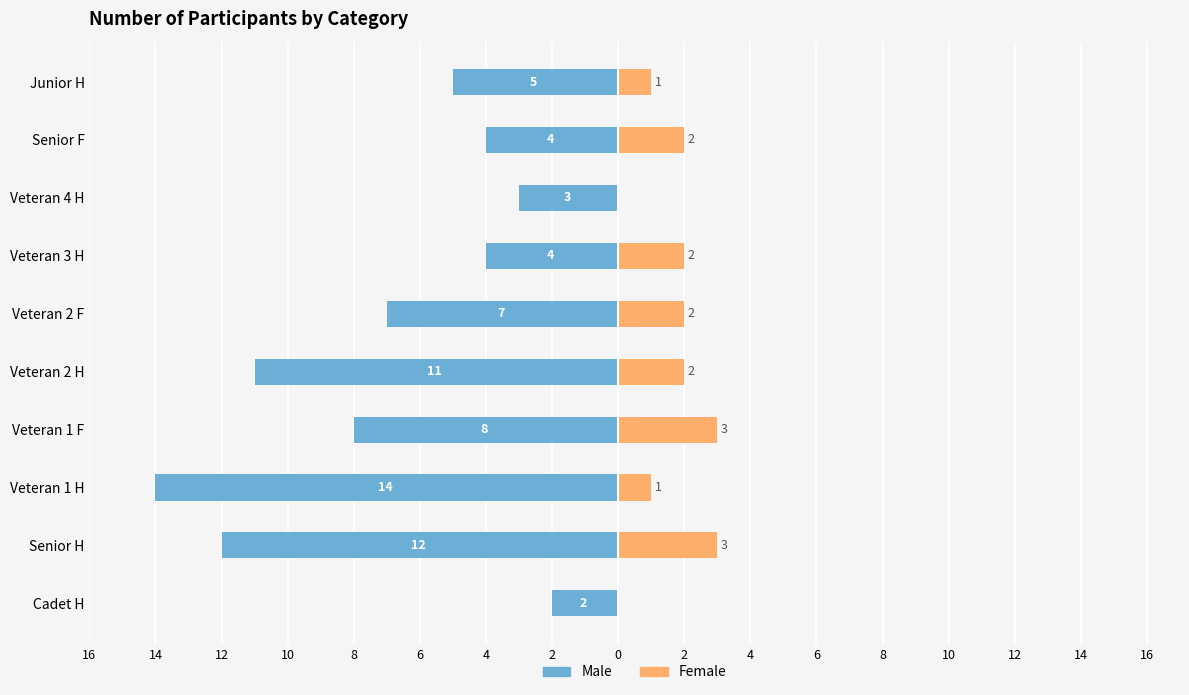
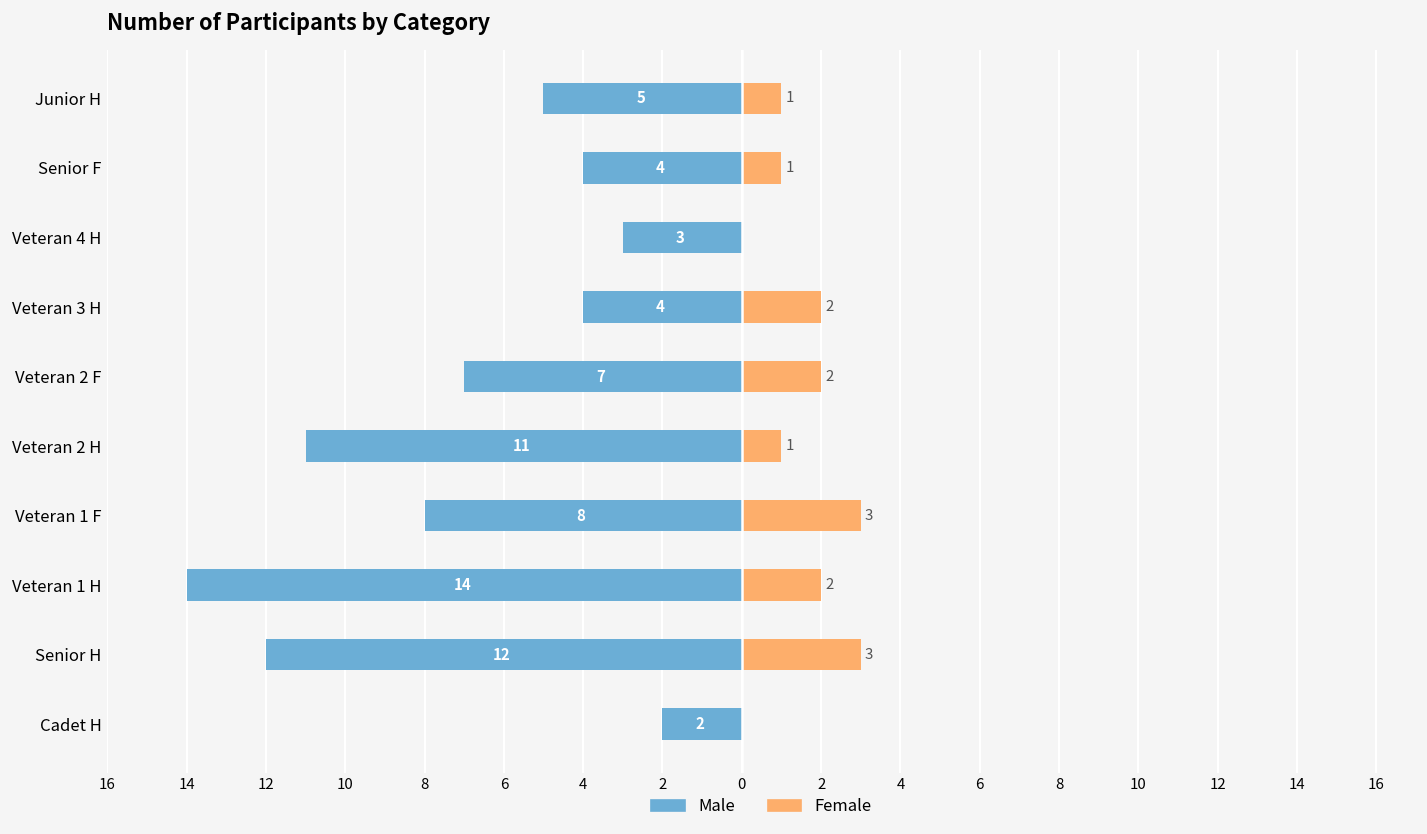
Female, Senior F: 2 -> 1
Female, Veteran 2 H: 2 -> 1
Female, Veteran 1 H: 1 -> 2
